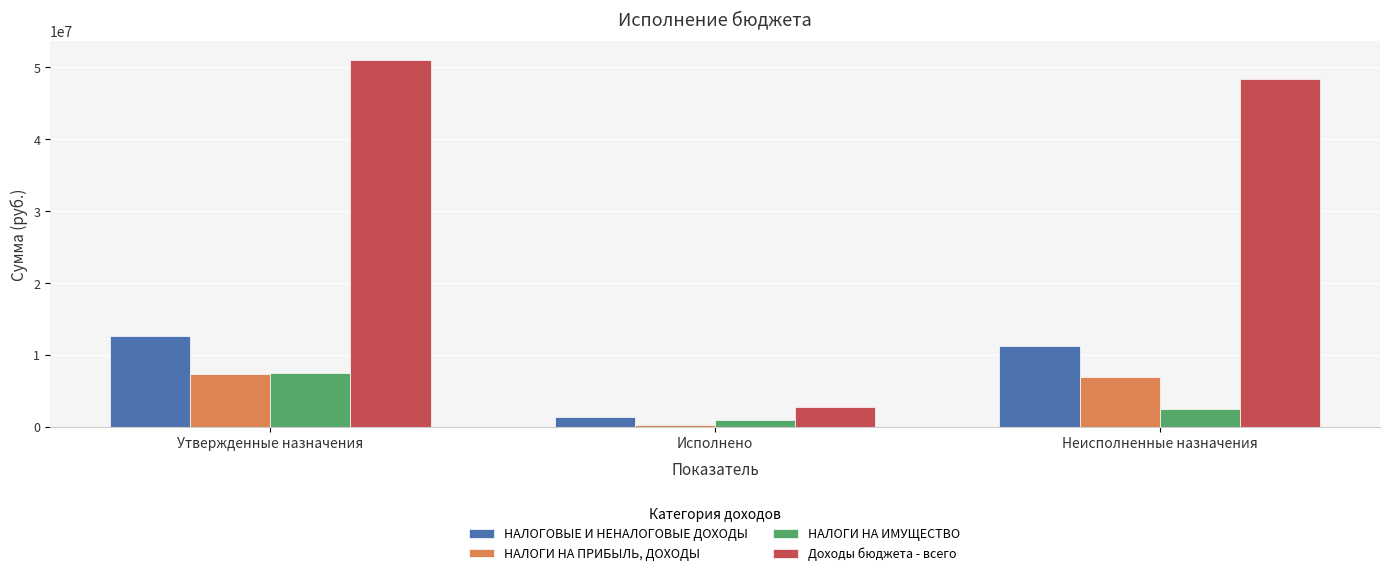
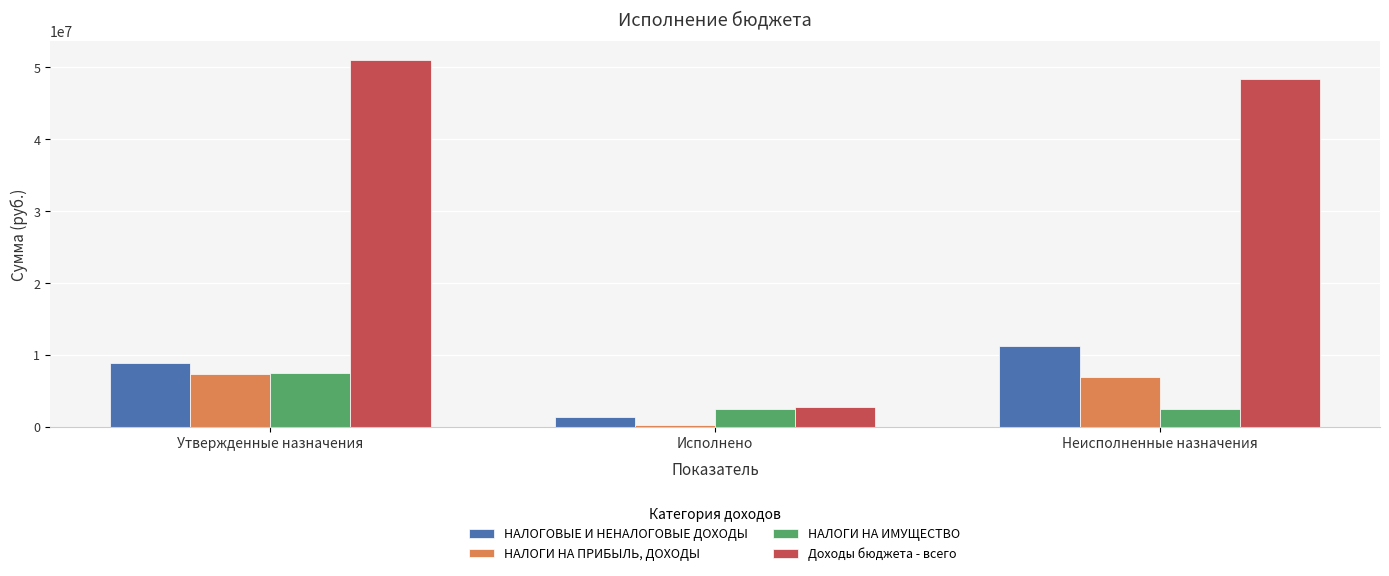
НАЛОГОВЫЕ И НЕНАЛОГОВЫЕ ДОХОДЫ, Утвержденные назначения: 13000000 -> 9000000
НАЛОГИ НА ИМУЩЕСТВО, Исполнено: 1000000 -> 2000000
